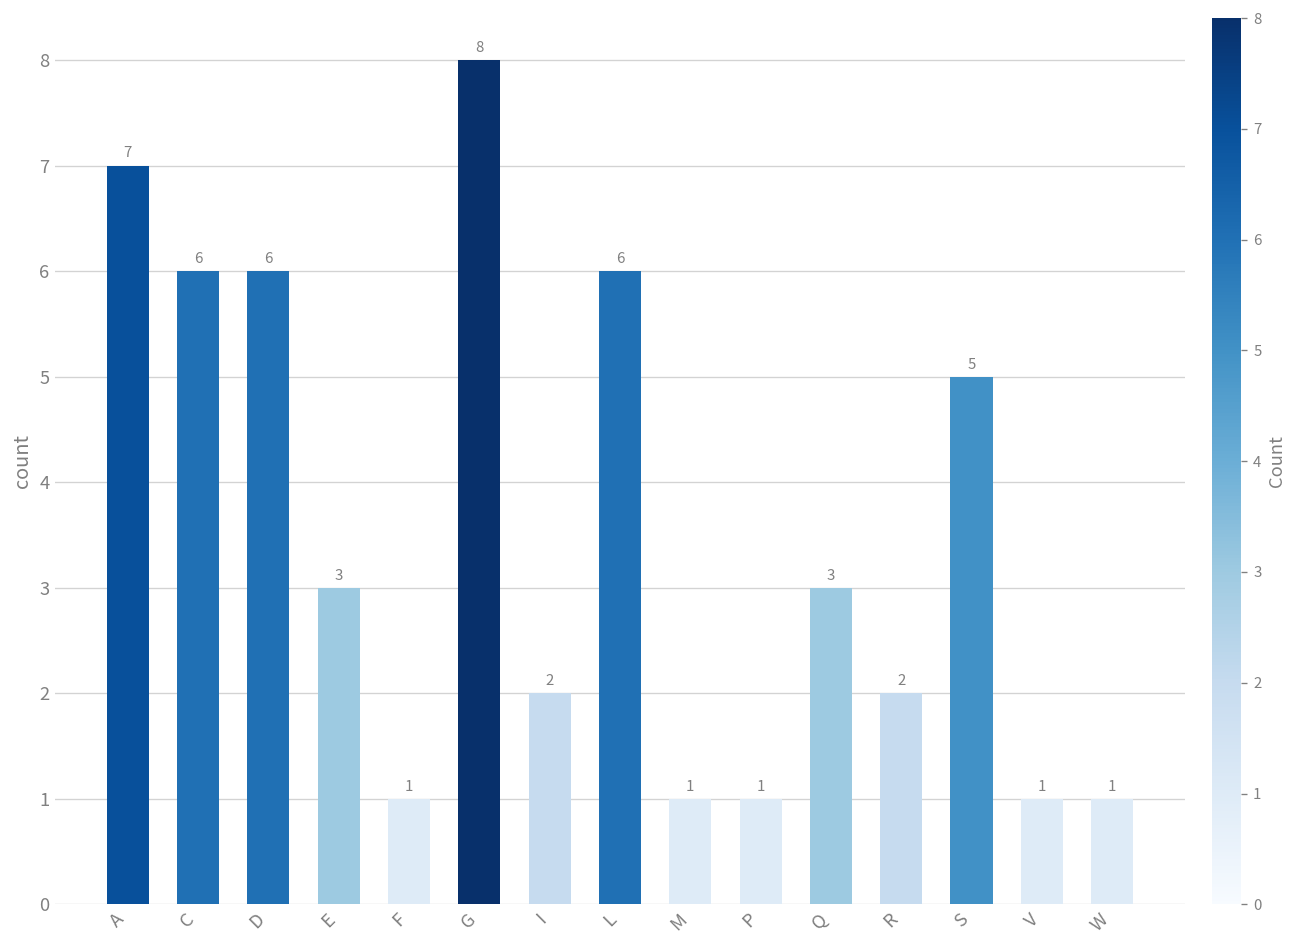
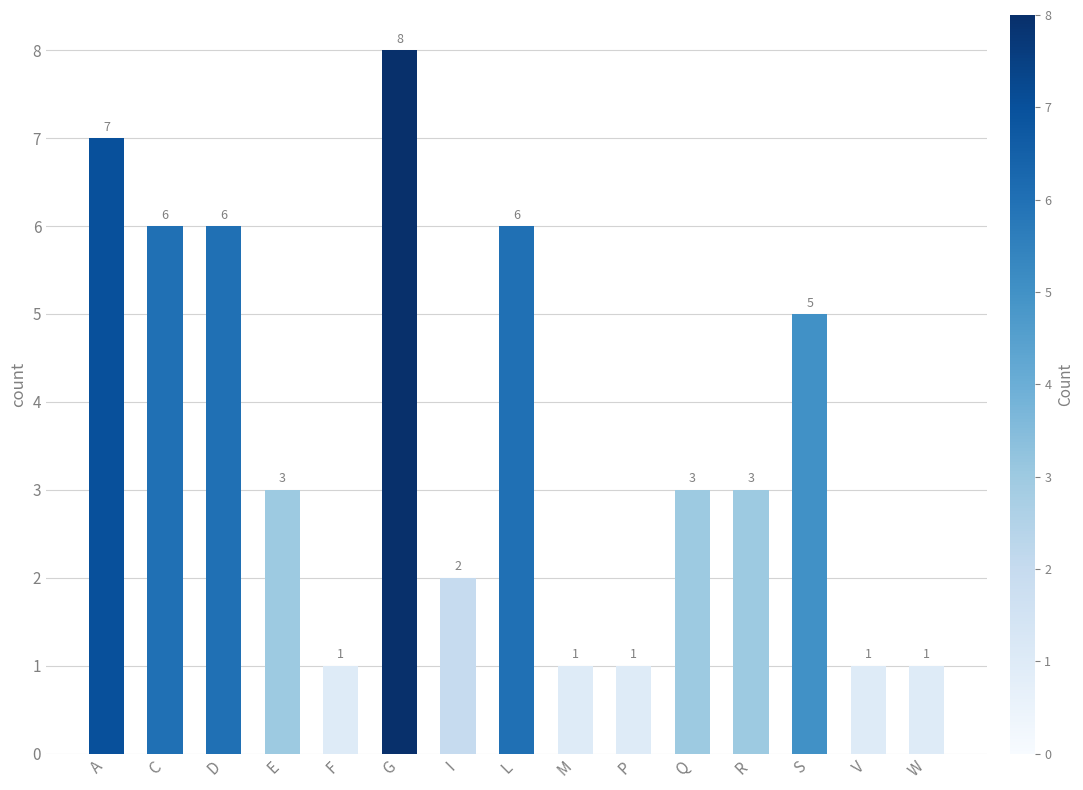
R: 2 -> 3
